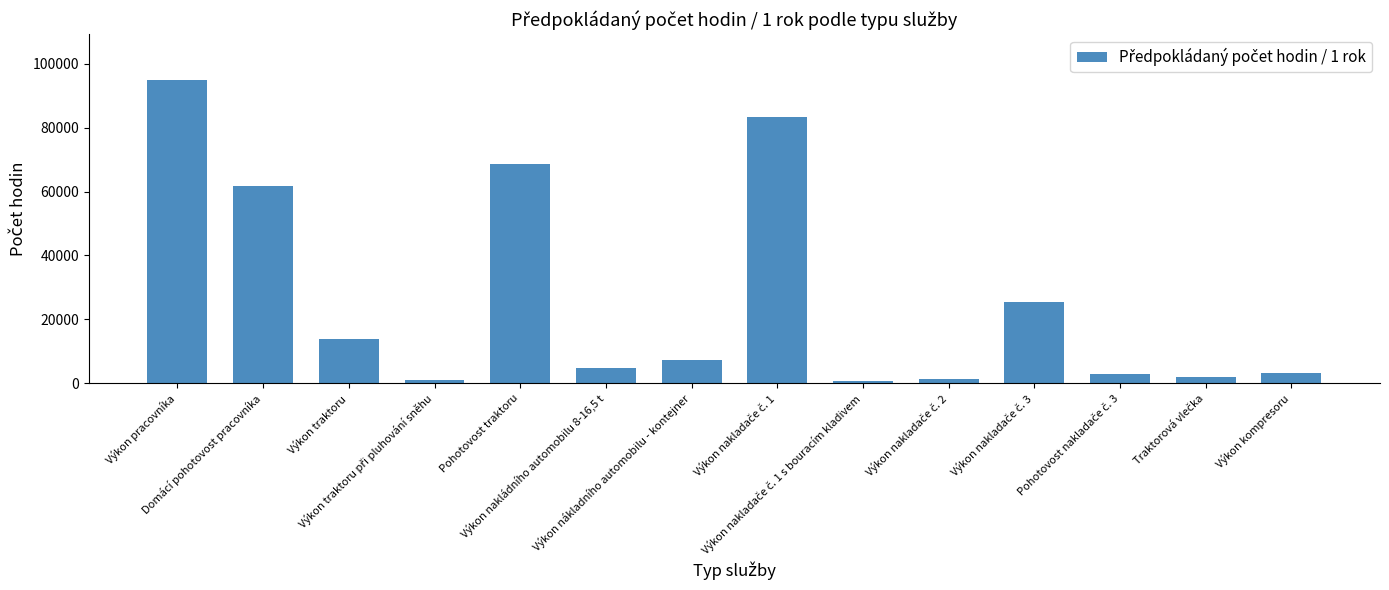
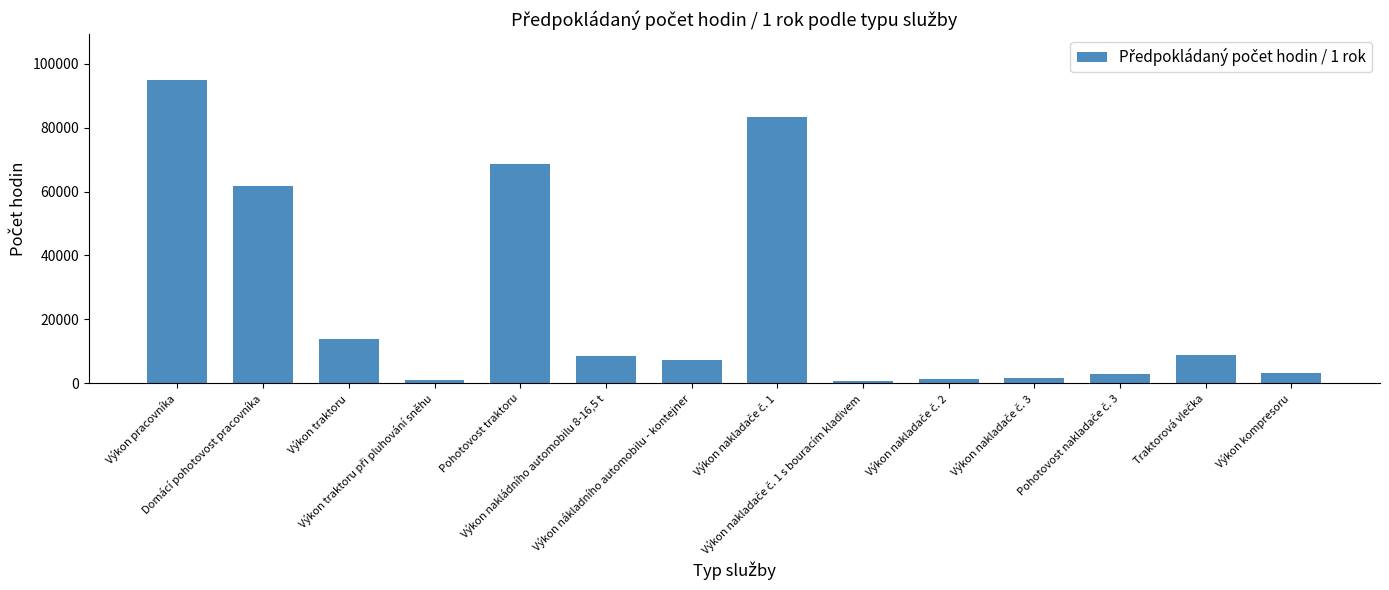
Výkon nakládního automobilu 8-16,5 t: 5000 -> 9000
Výkon nakladače č. 3: 26000 -> 2000
Traktorová vlečka: 2000 -> 9000
